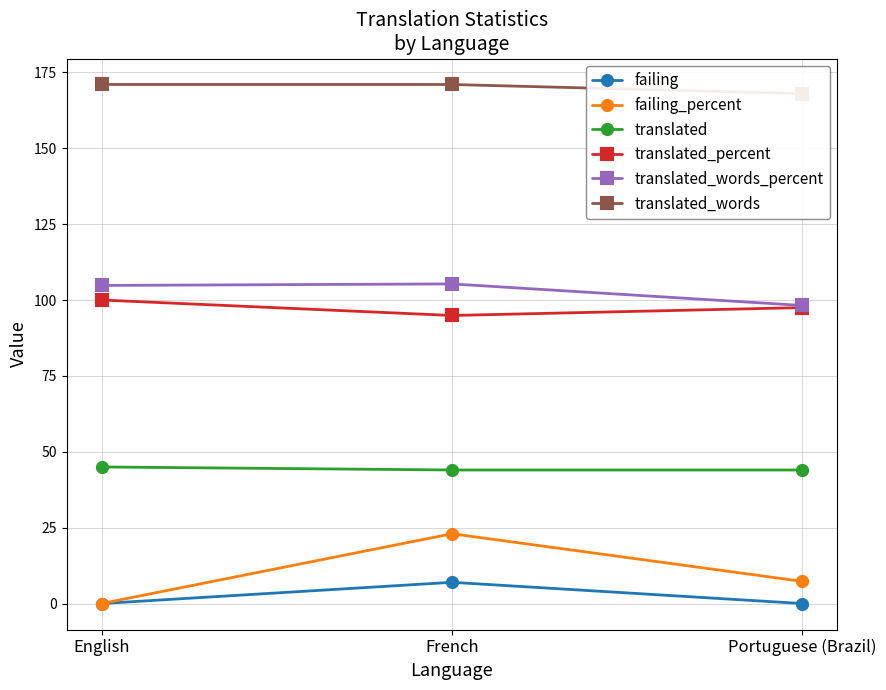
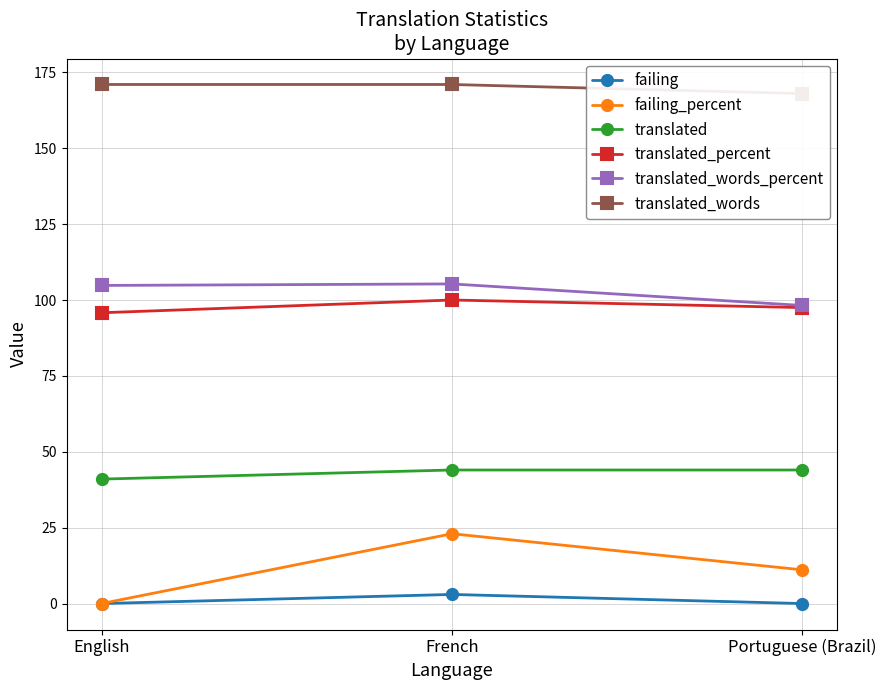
translated, English: 45 -> 41
translated_percent, English: 100 -> 96
failing, French: 7 -> 3
translated_percent, French: 95 -> 100
failing_percent, Portuguese (Brazil): 7 -> 11
